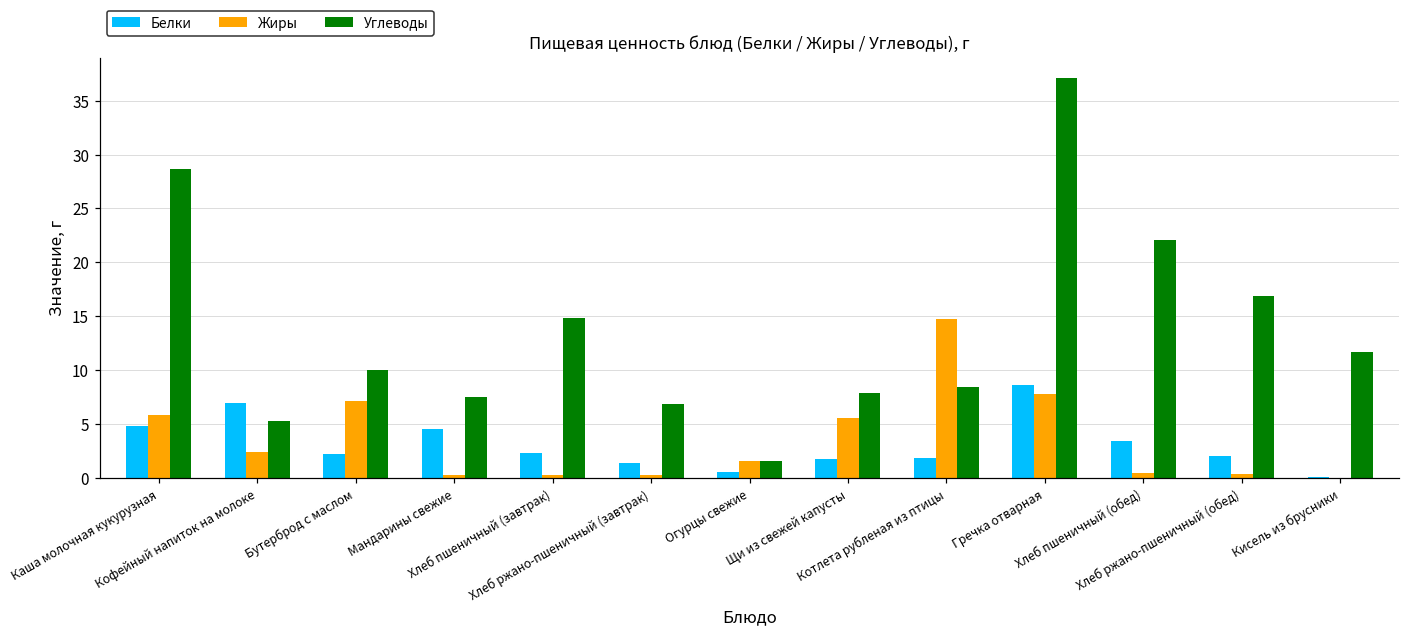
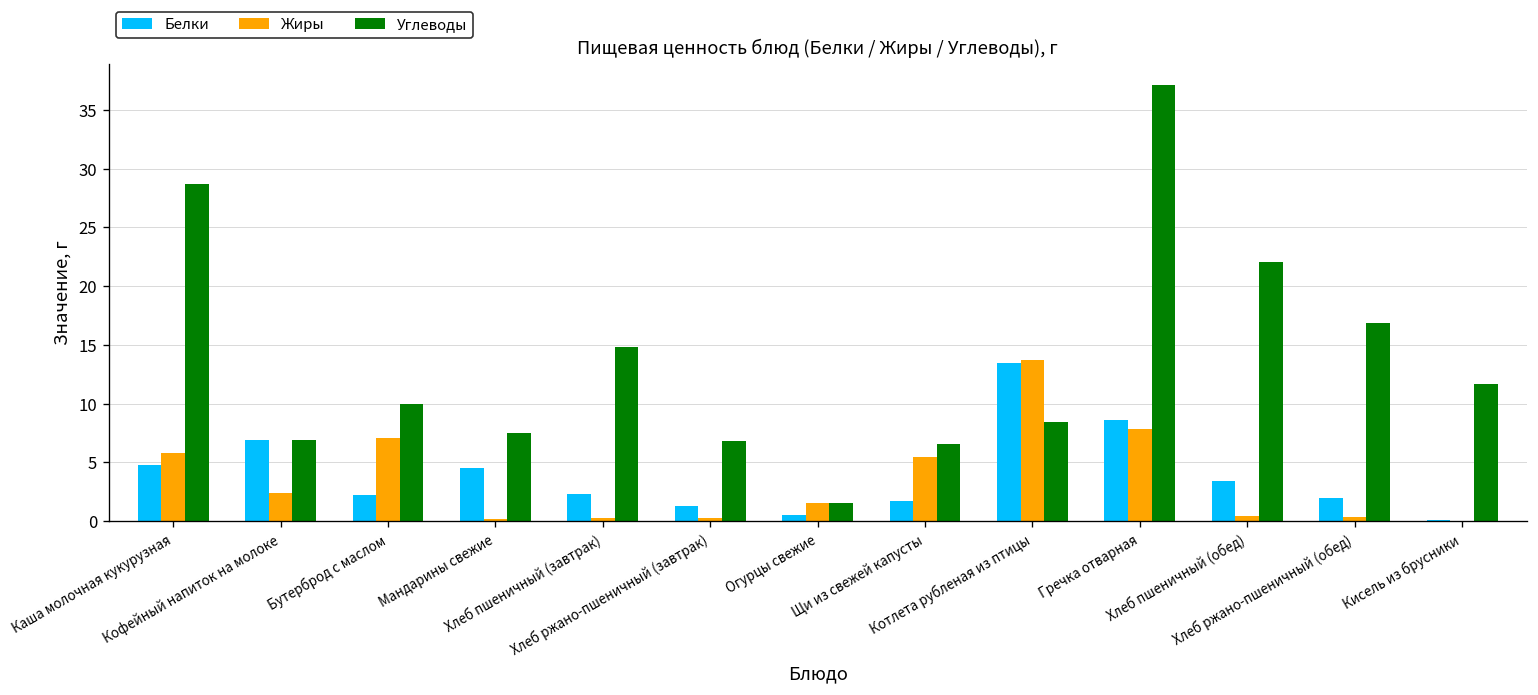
Углеводы, Кофейный напиток на молоке: 5 -> 7
Углеводы, Щи из свежей капусты: 8 -> 7
Белки, Котлета рубленая из птицы: 2 -> 14
Жиры, Котлета рубленая из птицы: 15 -> 14
